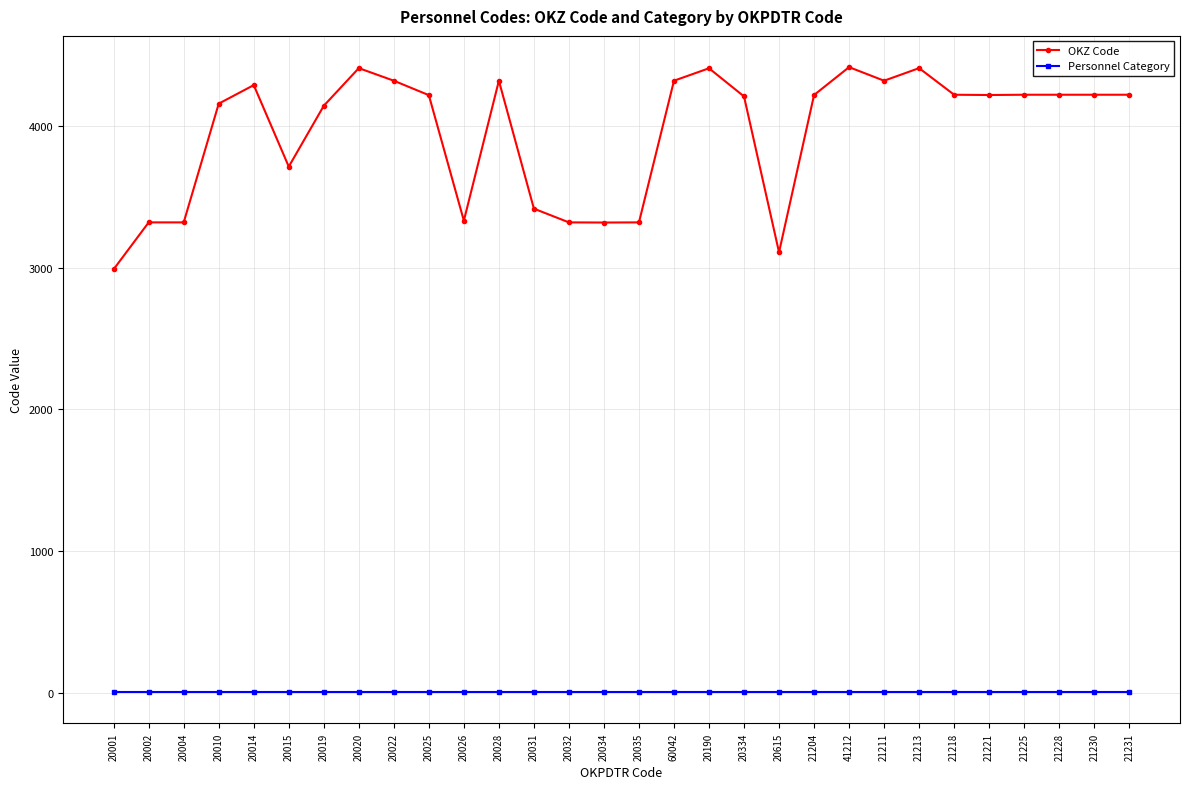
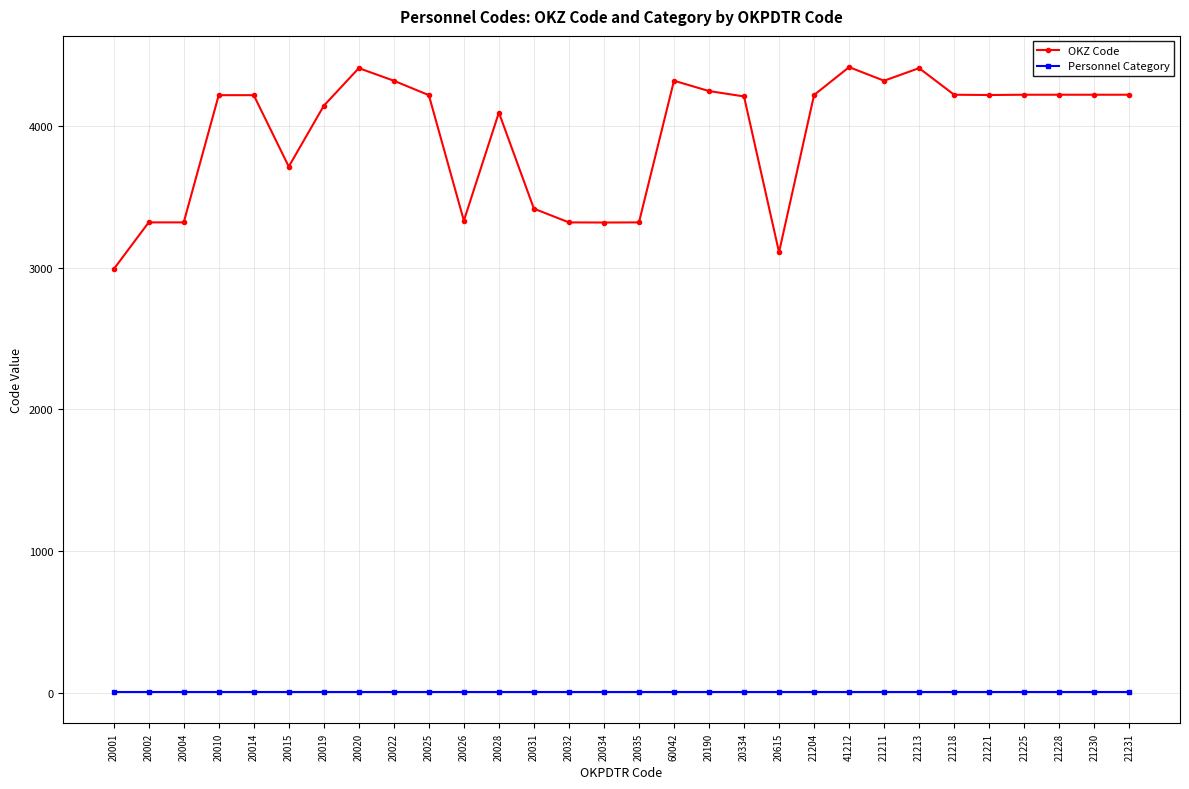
OKZ Code, 20010: 4160 -> 4220
OKZ Code, 20014: 4290 -> 4220
OKZ Code, 20028: 4320 -> 4100
OKZ Code, 20190: 4410 -> 4250
